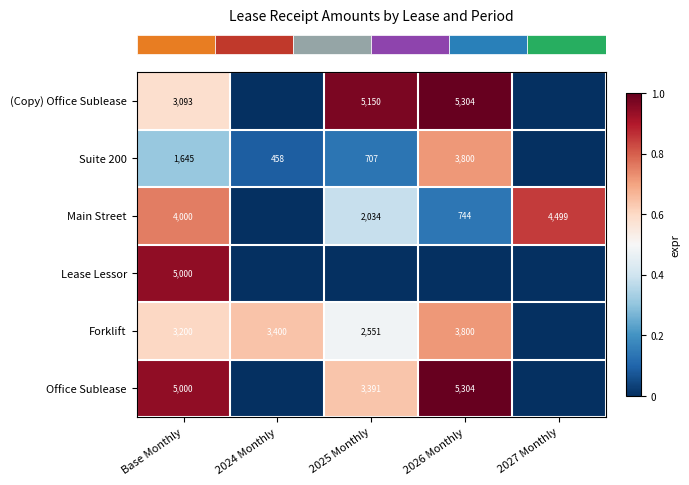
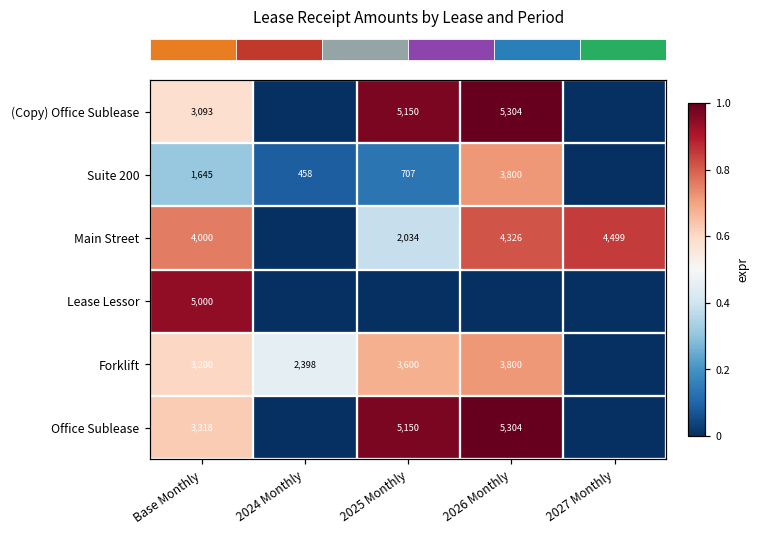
Main Street, 2026 Monthly: 744 -> 4,326
Forklift, 2024 Monthly: 3,400 -> 2,398
Forklift, 2025 Monthly: 2,551 -> 3,600
Office Sublease, Base Monthly: 5,000 -> 3,318
Office Sublease, 2025 Monthly: 3,391 -> 5,150
